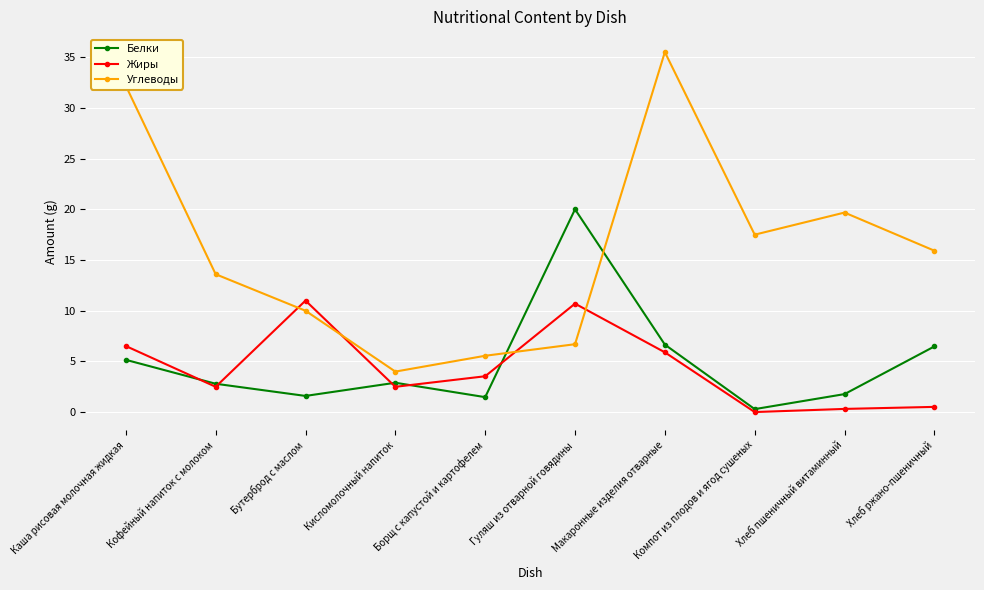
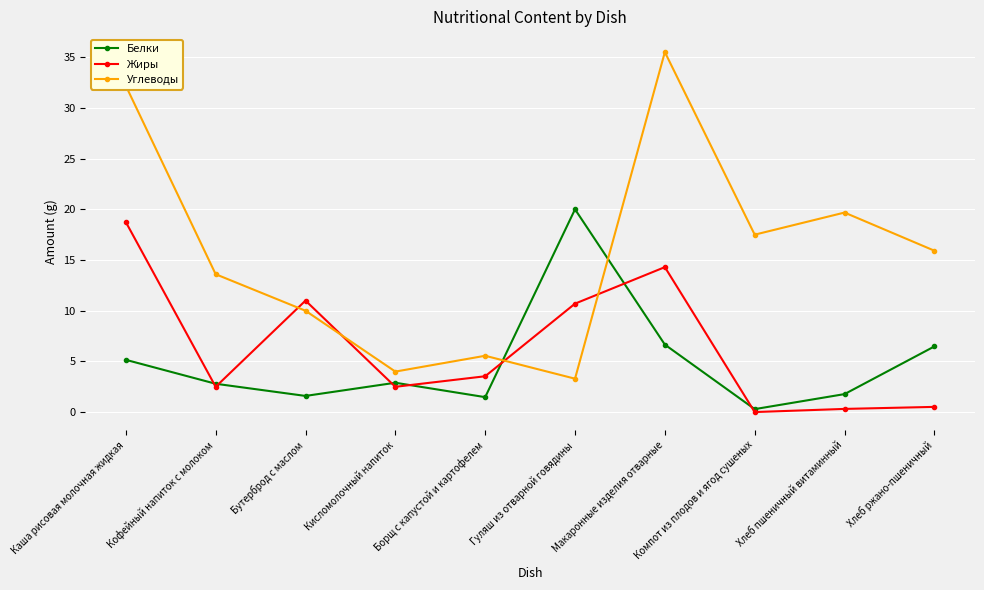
Жиры, Каша рисовая молочная жидкая: 6.5 -> 18.7
Углеводы, Гуляш из отварной говядины: 6.7 -> 3.3
Жиры, Макаронные изделия отварные: 5.9 -> 14.3
